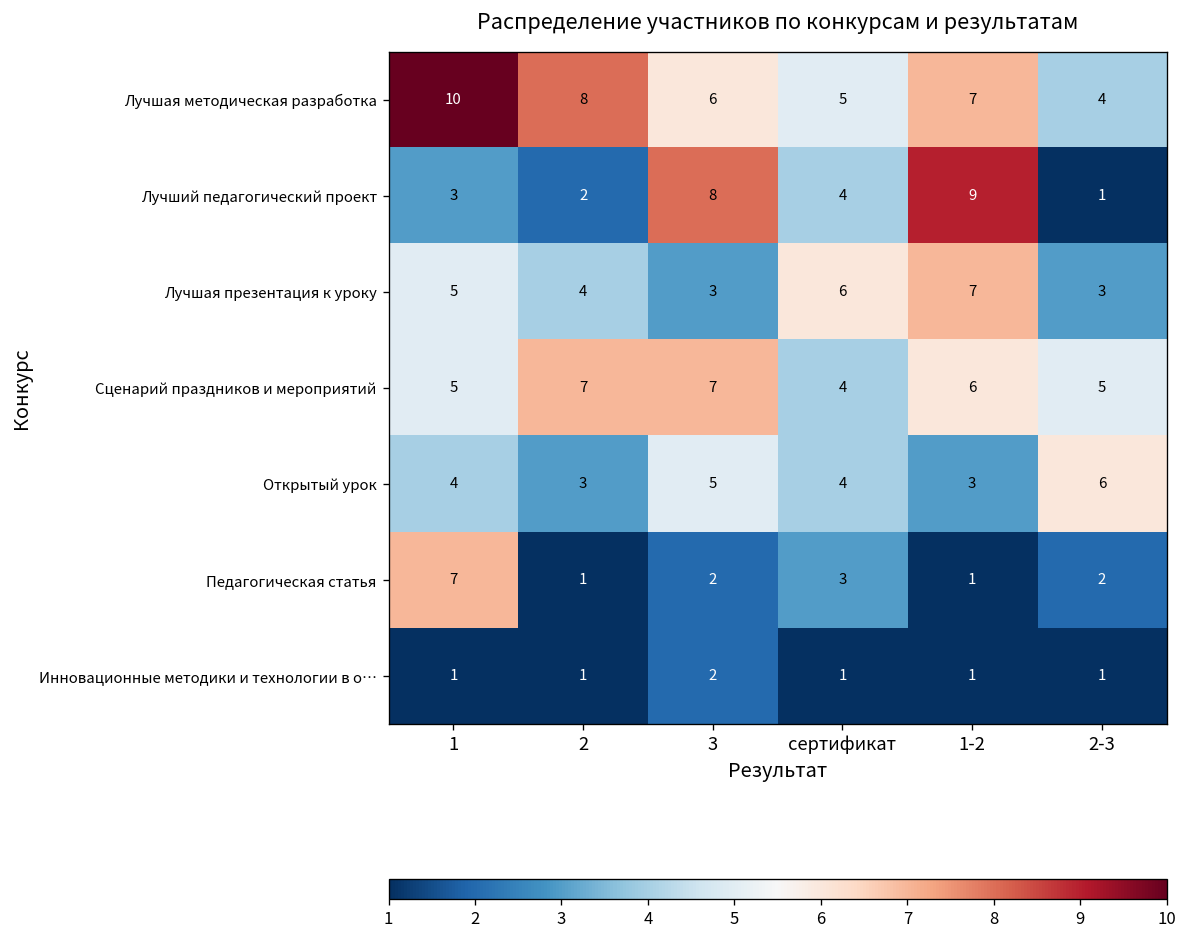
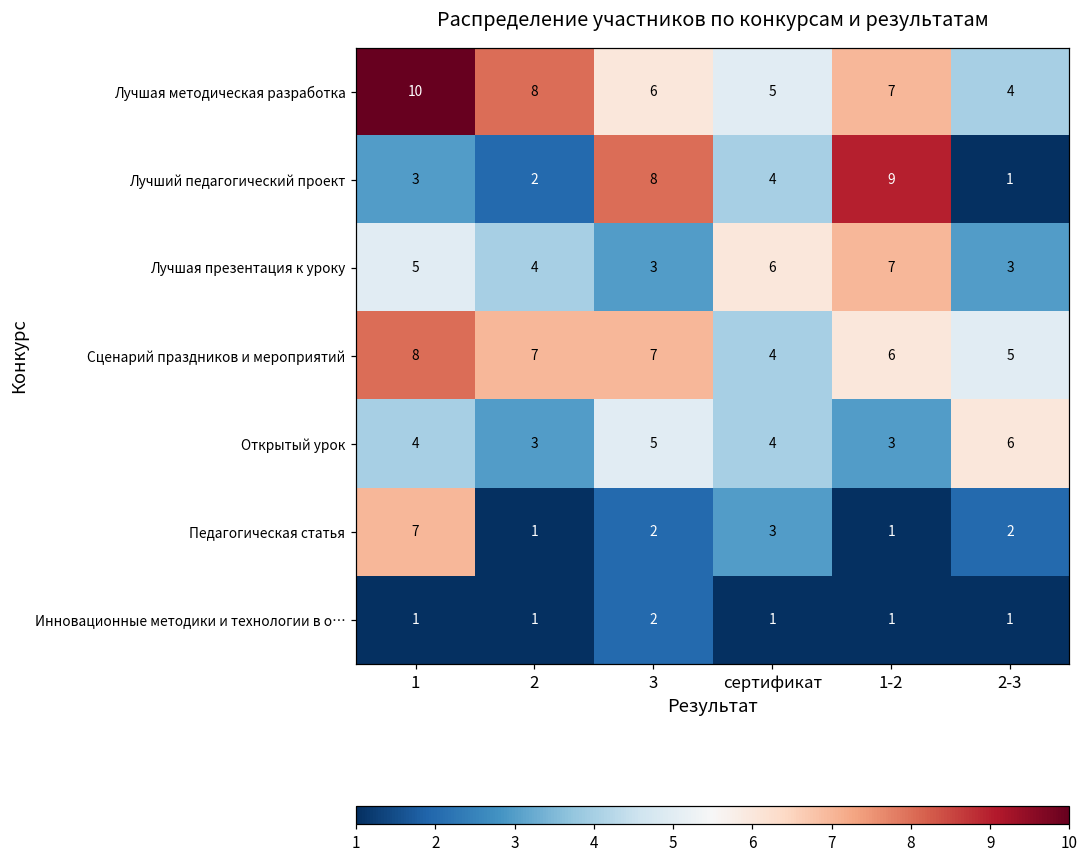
Сценарий праздников и мероприятий, 1: 5 -> 8
